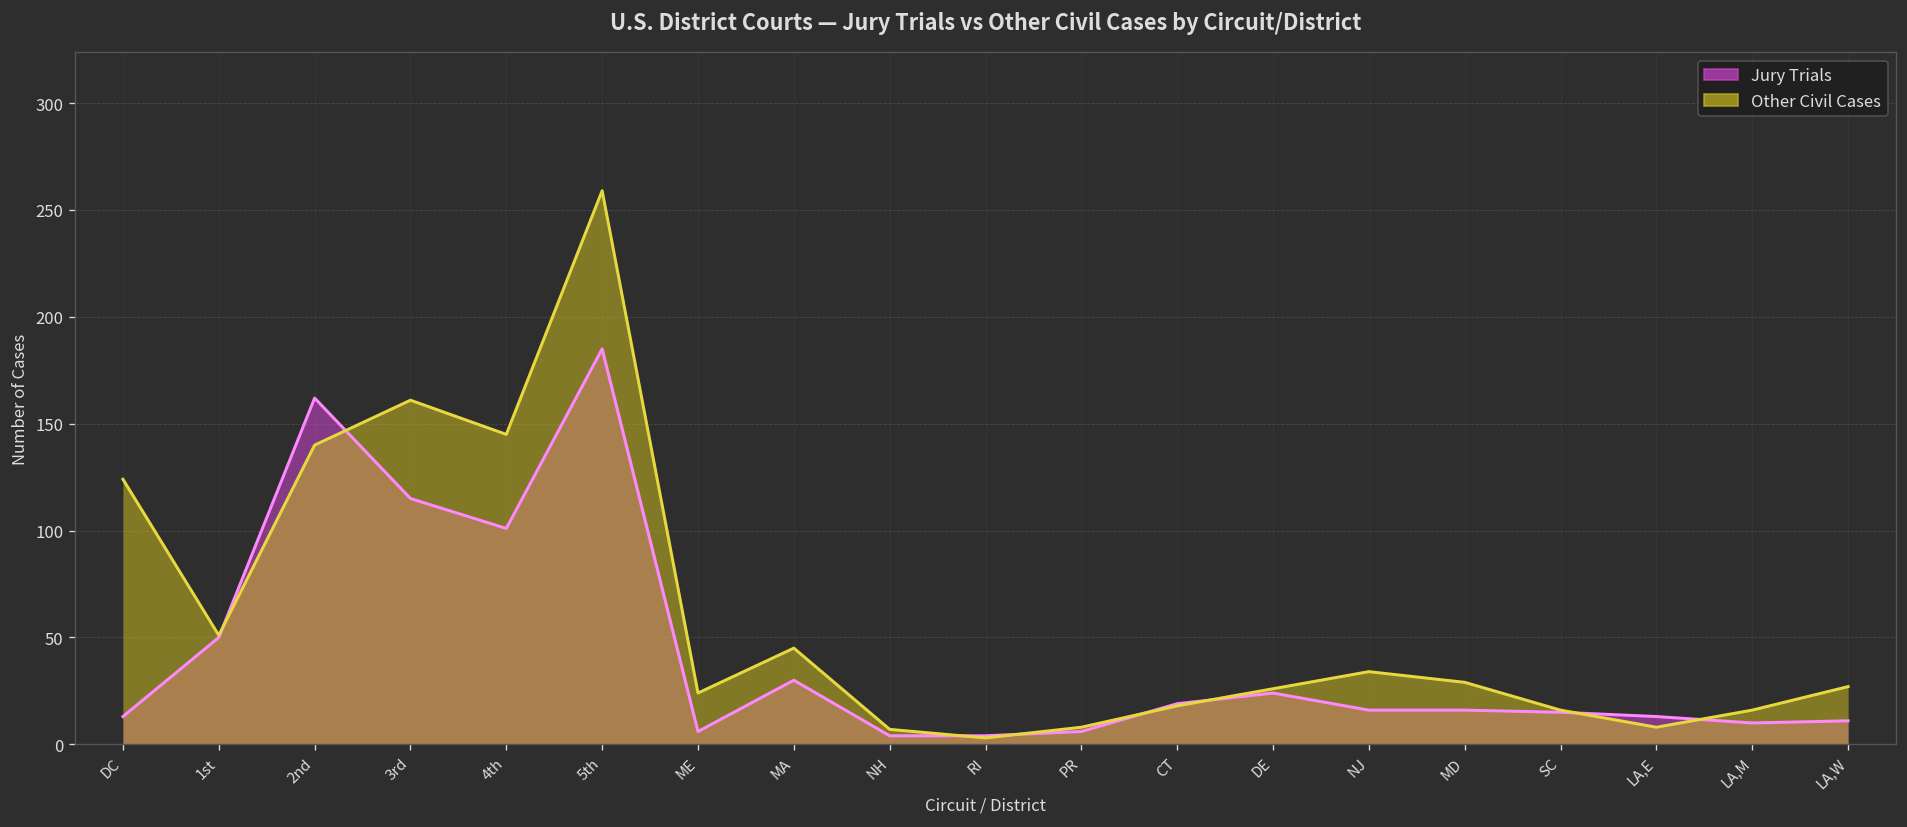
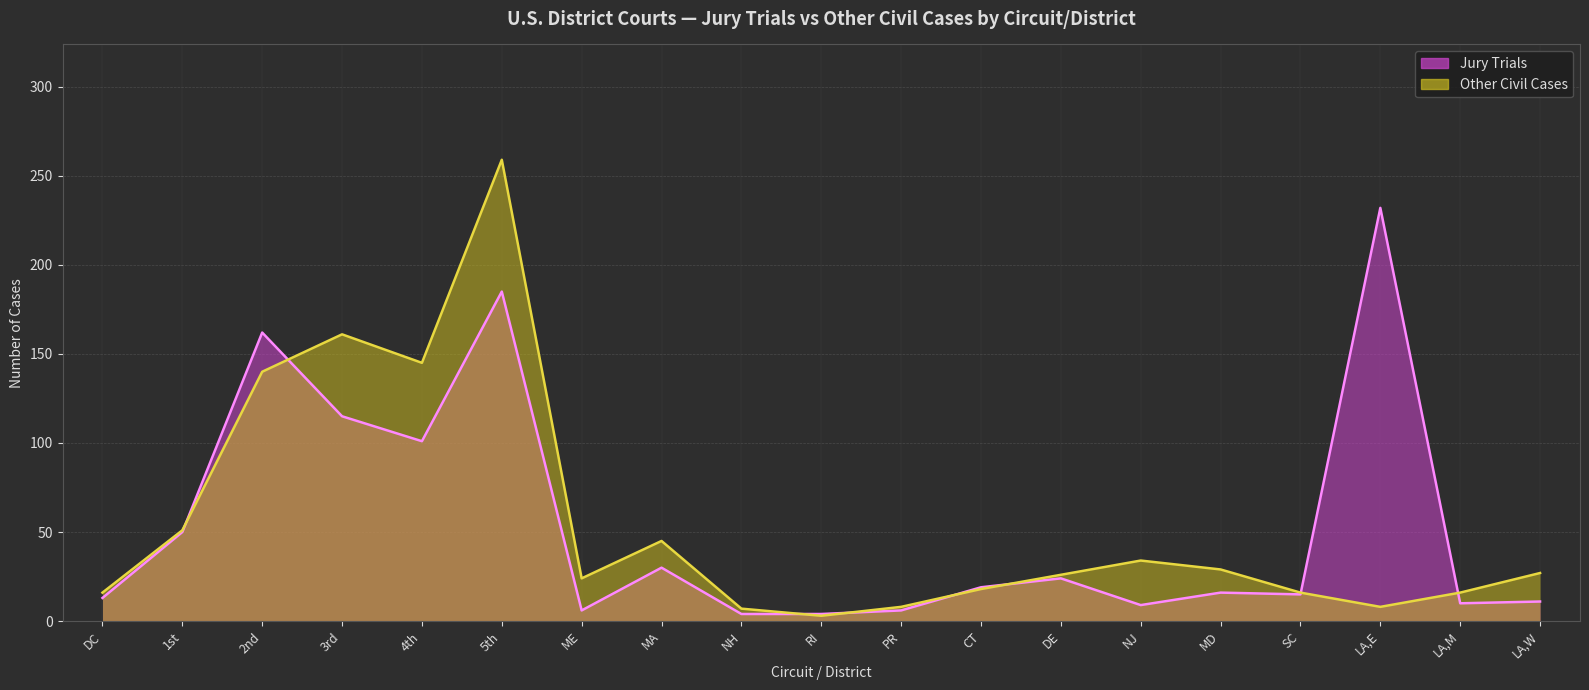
Other Civil Cases, DC: 124 -> 16
Jury Trials, NJ: 16 -> 9
Jury Trials, LA,E: 13 -> 232
